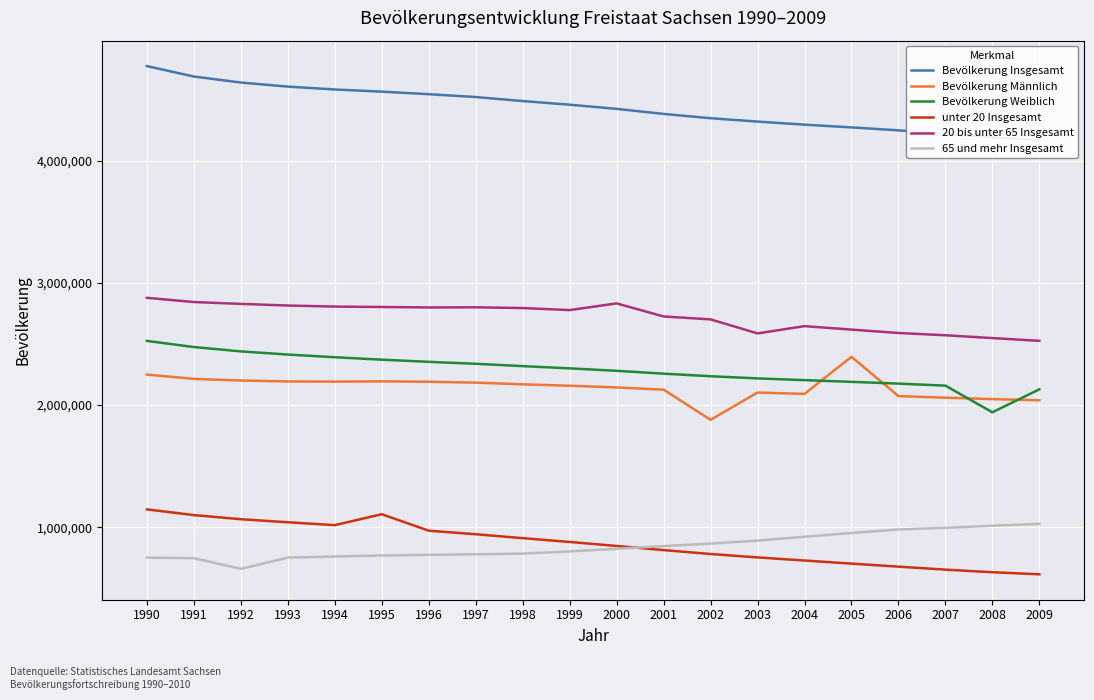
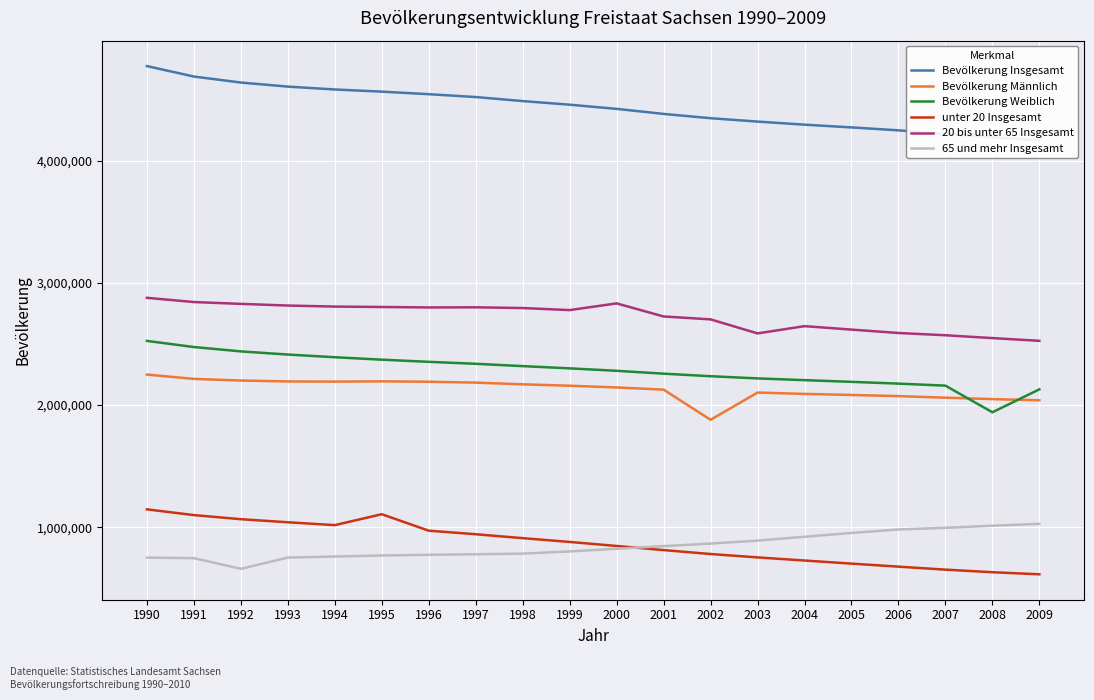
Bevölkerung Männlich, 2005: 2,400,000 -> 2,080,000
